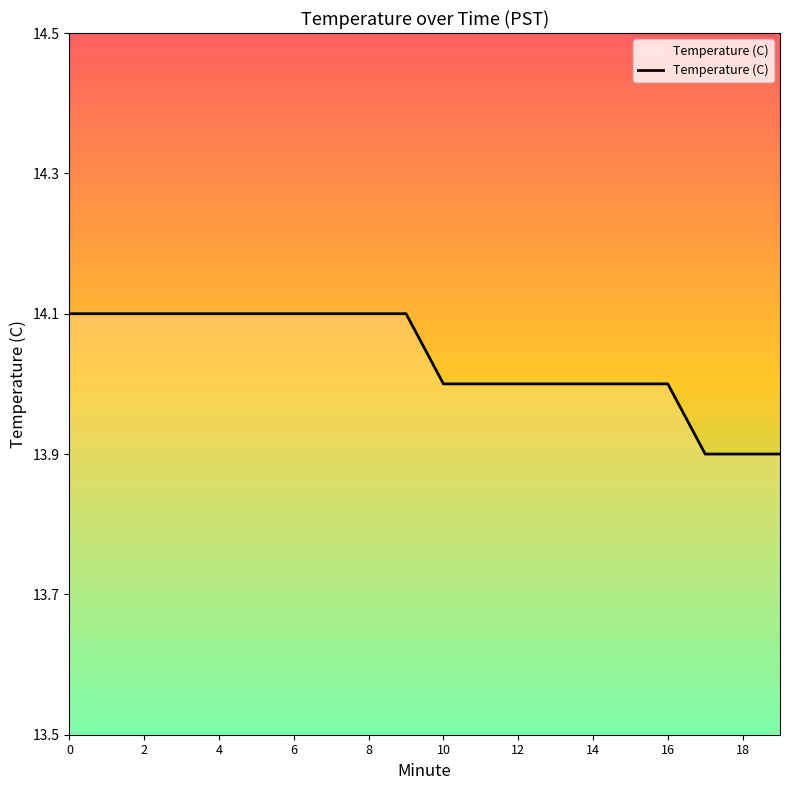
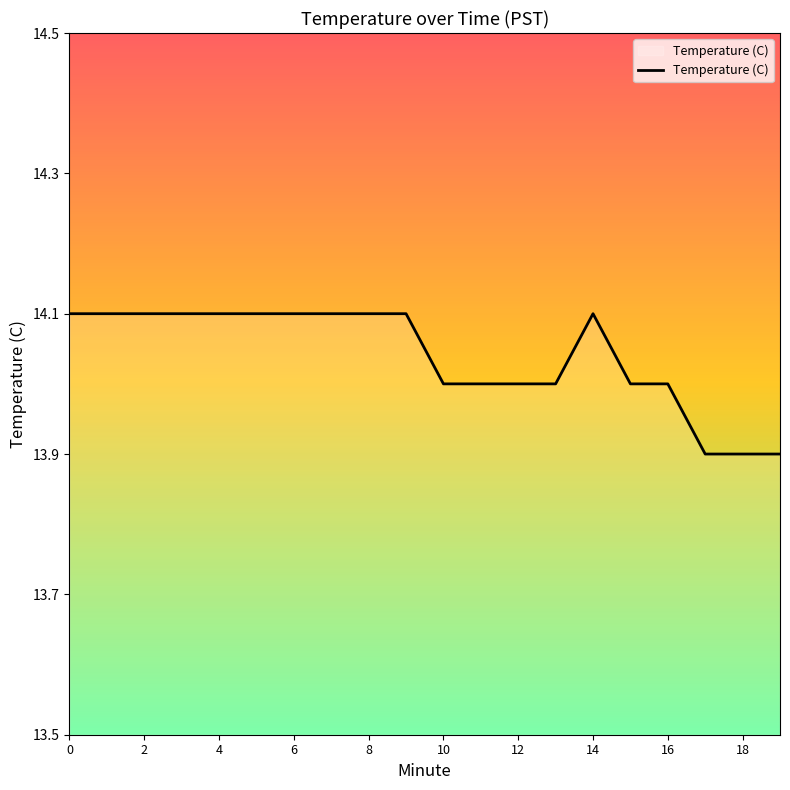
14: 14.0 -> 14.1
